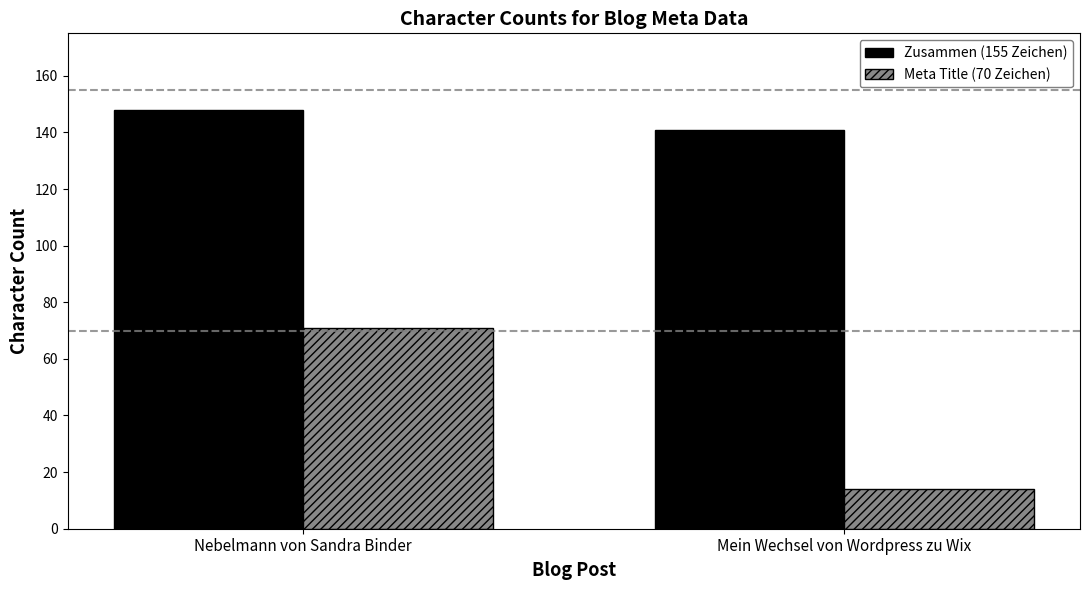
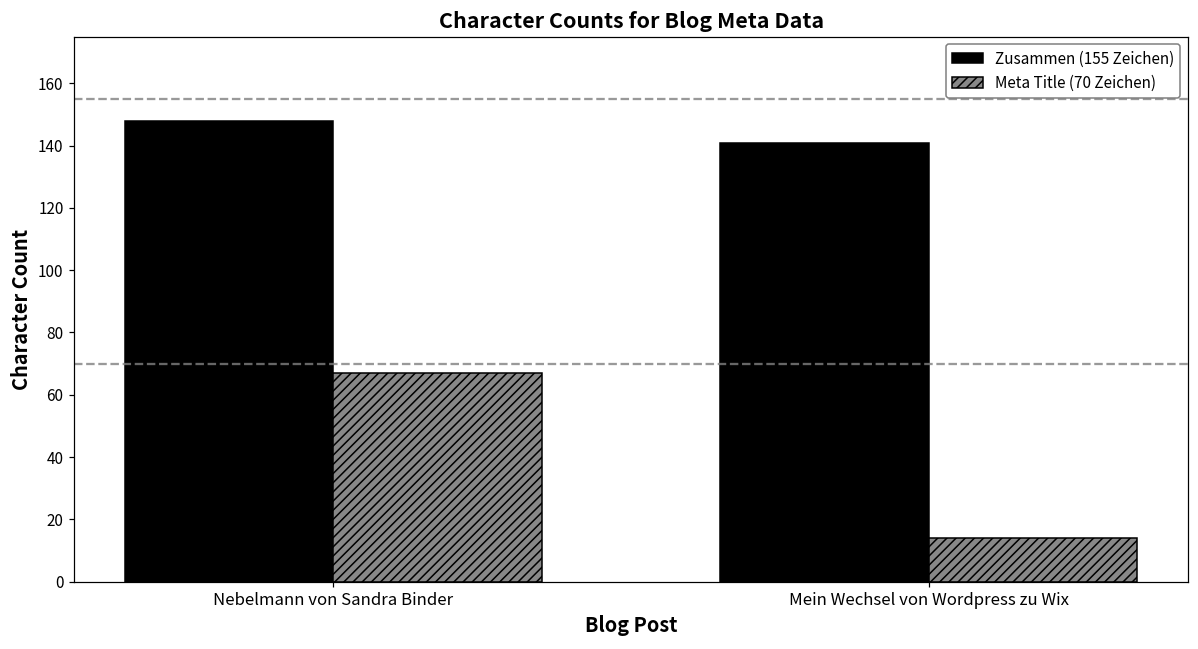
Meta Title (70 Zeichen), Nebelmann von Sandra Binder: 71 -> 67
